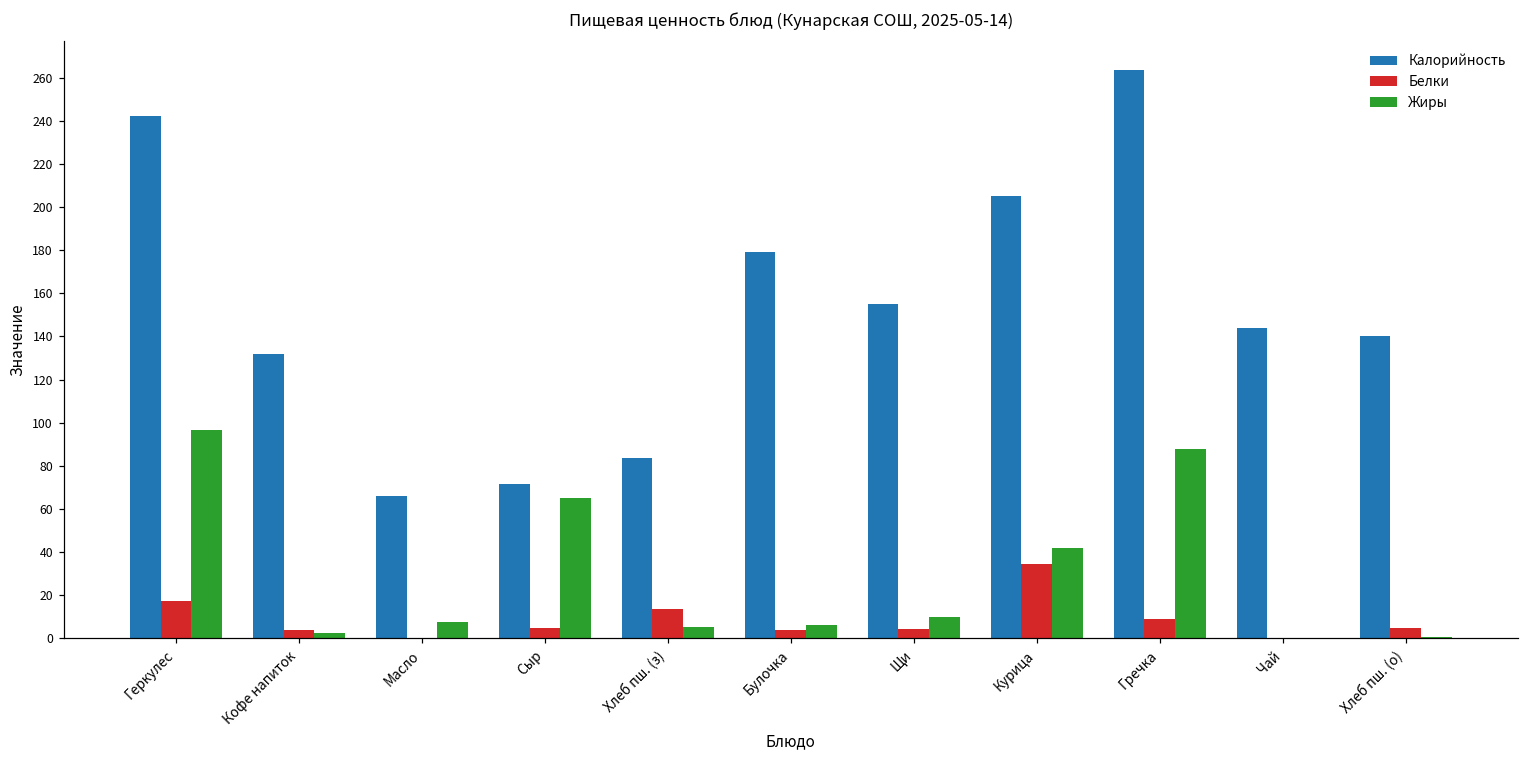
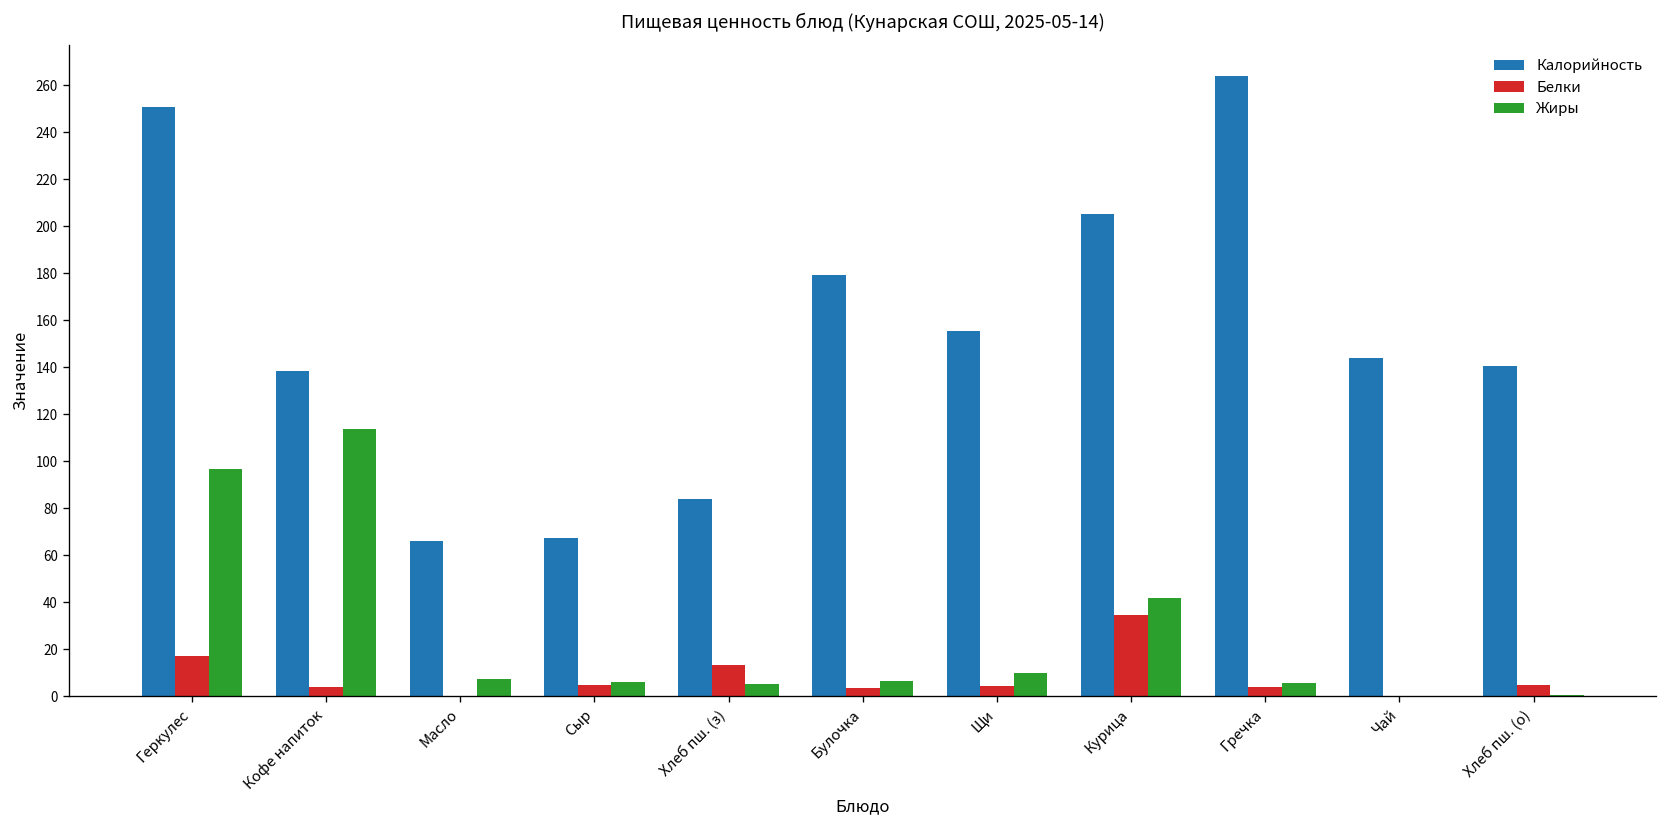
Калорийность, Геркулес: 242 -> 251
Калорийность, Кофе напиток: 132 -> 138
Жиры, Кофе напиток: 3 -> 114
Калорийность, Сыр: 72 -> 67
Жиры, Сыр: 65 -> 6
Белки, Гречка: 9 -> 4
Жиры, Гречка: 88 -> 5
